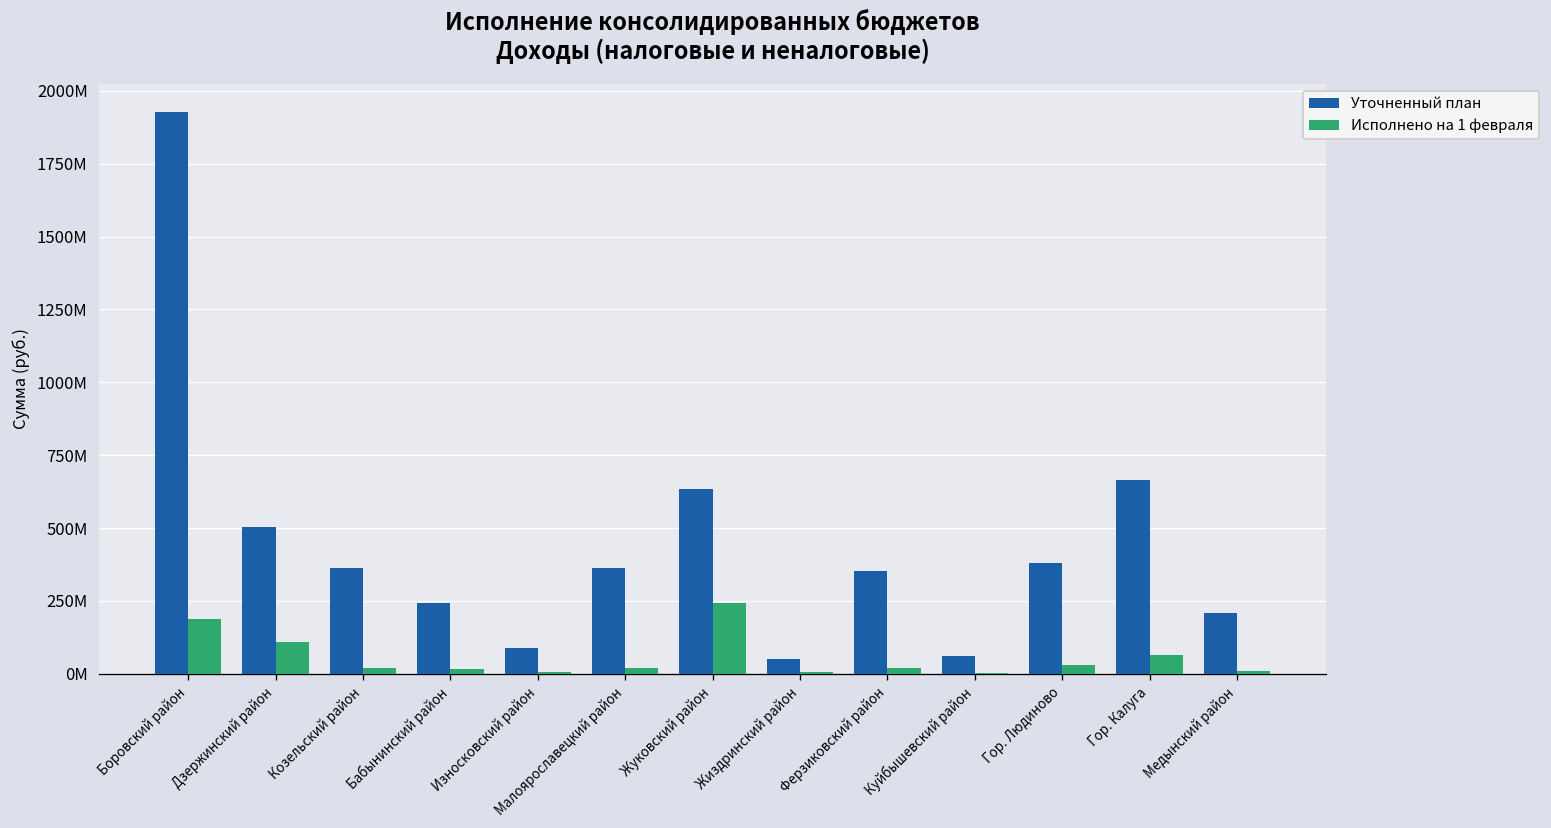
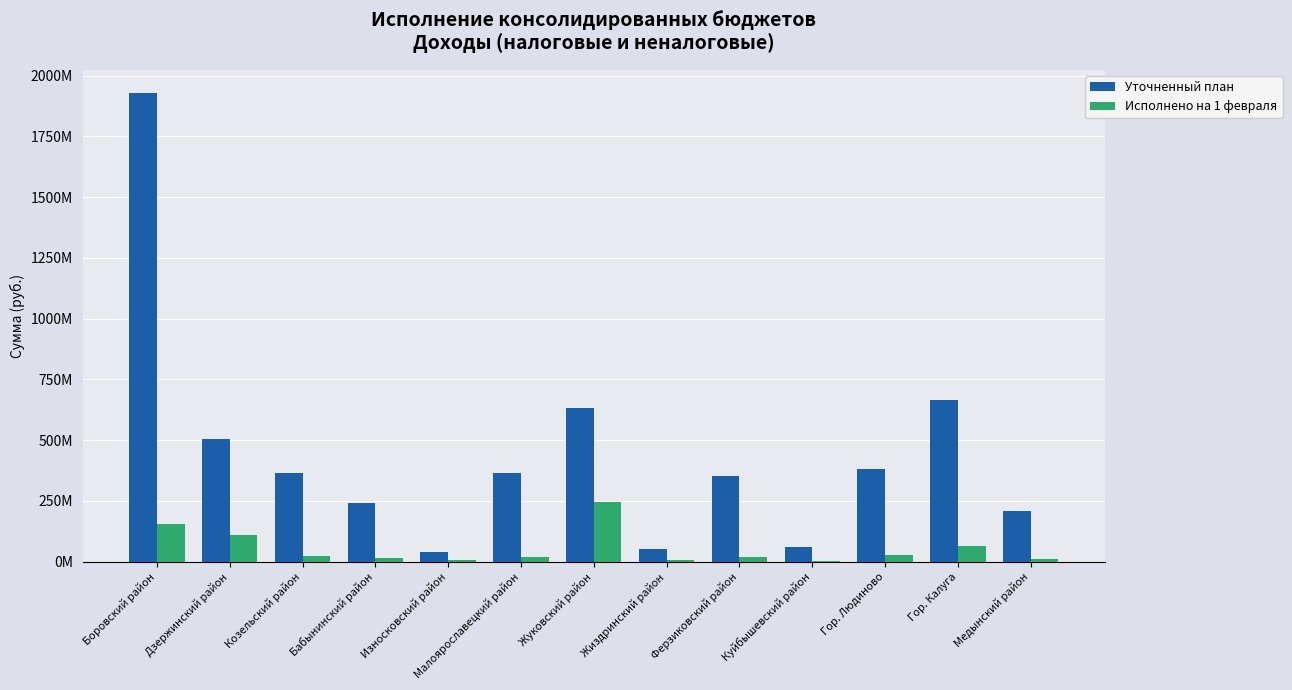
Исполнено на 1 февраля, Боровский район: 190000000 -> 160000000
Уточненный план, Износковский район: 90000000 -> 40000000
